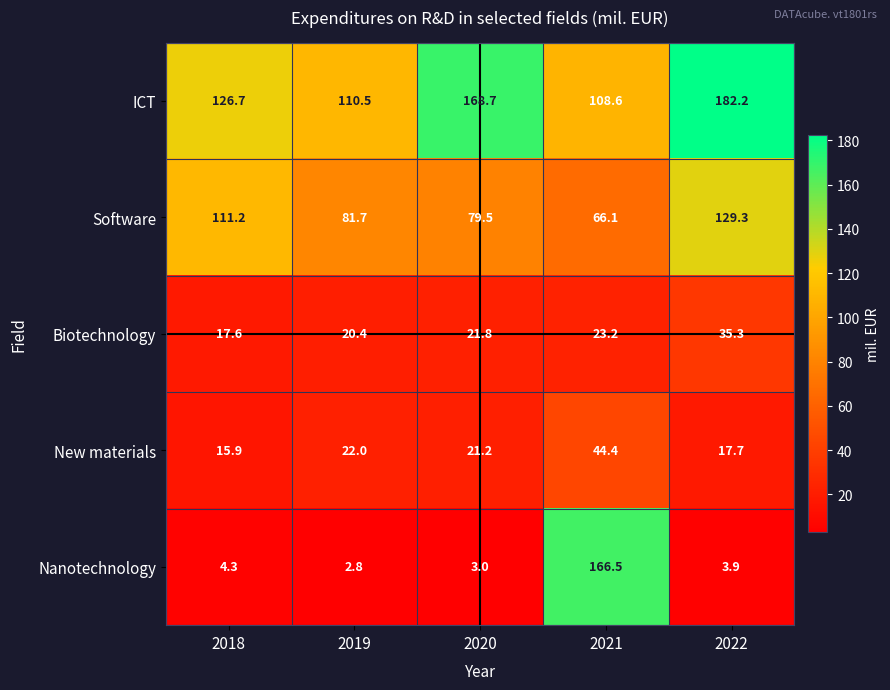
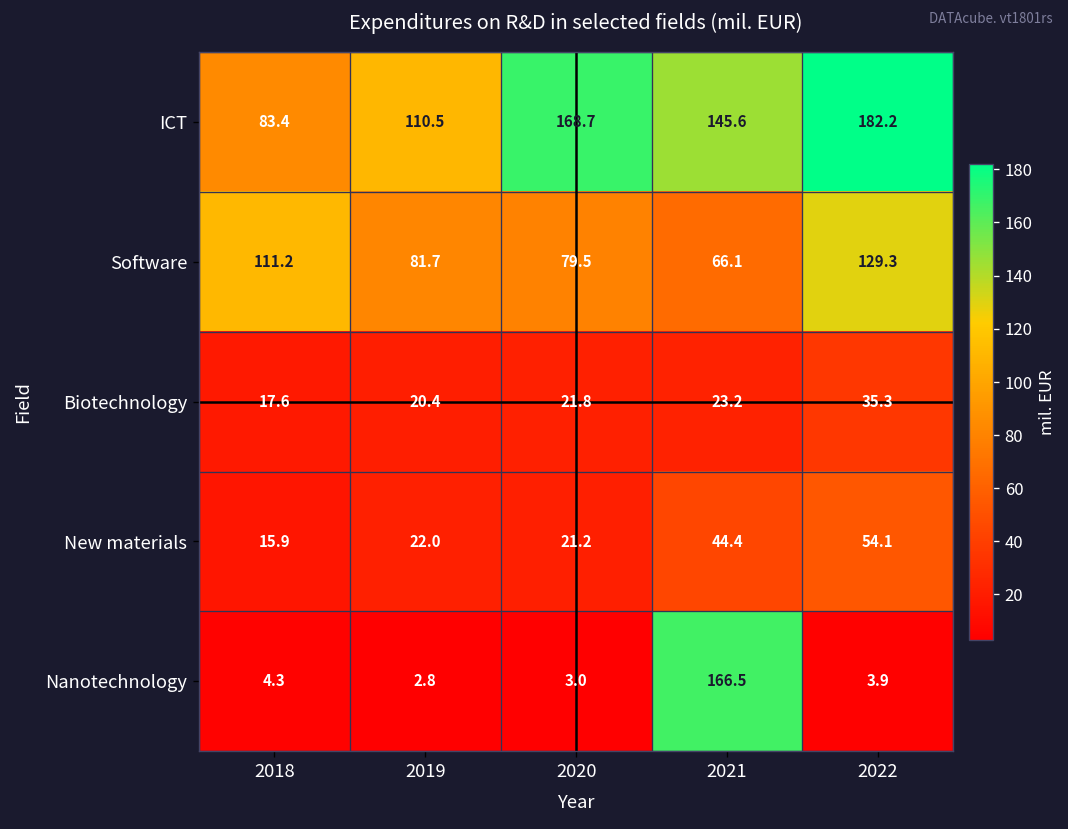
ICT, 2018: 126.7 -> 83.4
ICT, 2021: 108.6 -> 145.6
New materials, 2022: 17.7 -> 54.1
